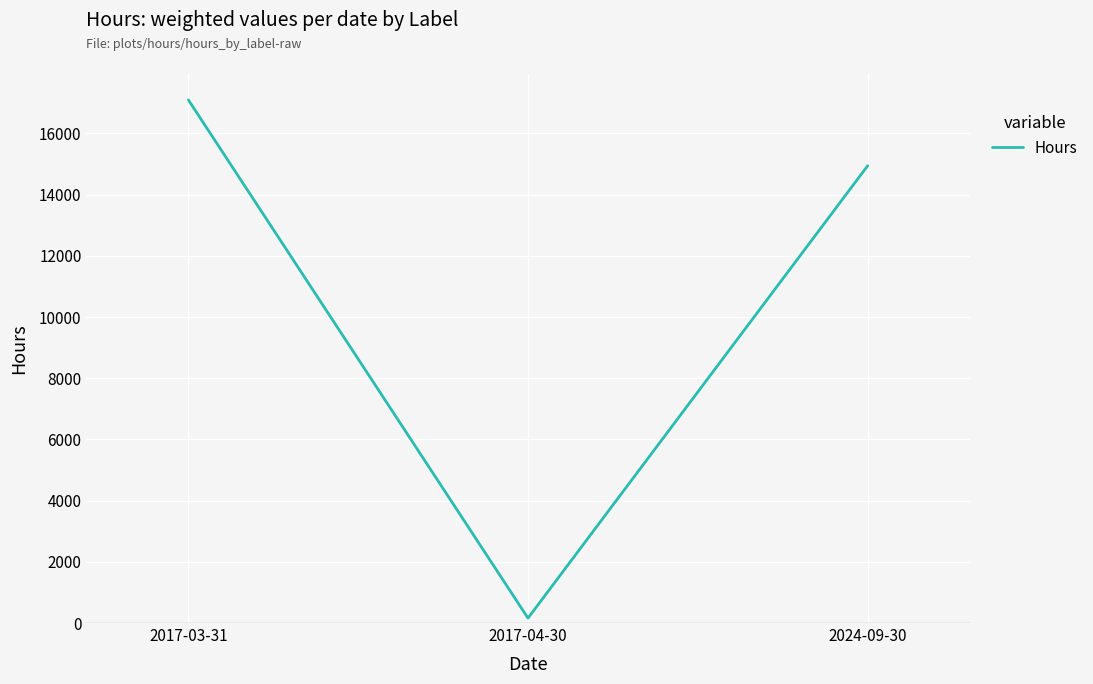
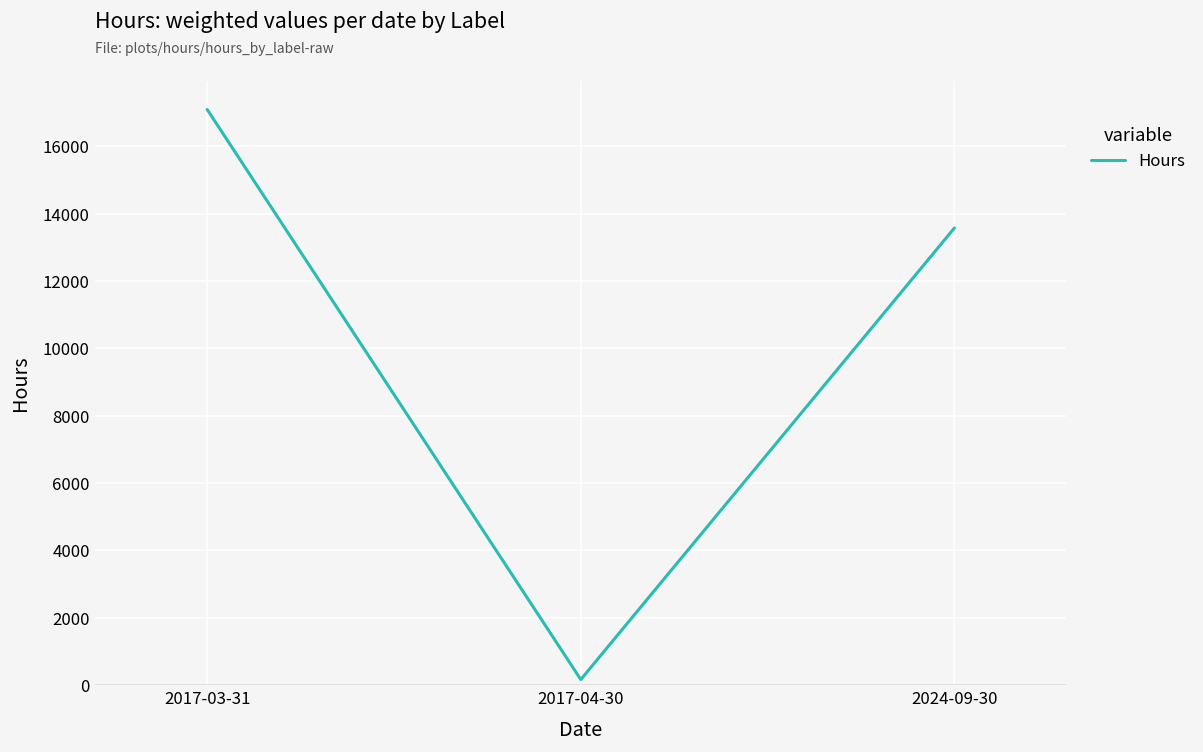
2024-09-30: 14900 -> 13600
